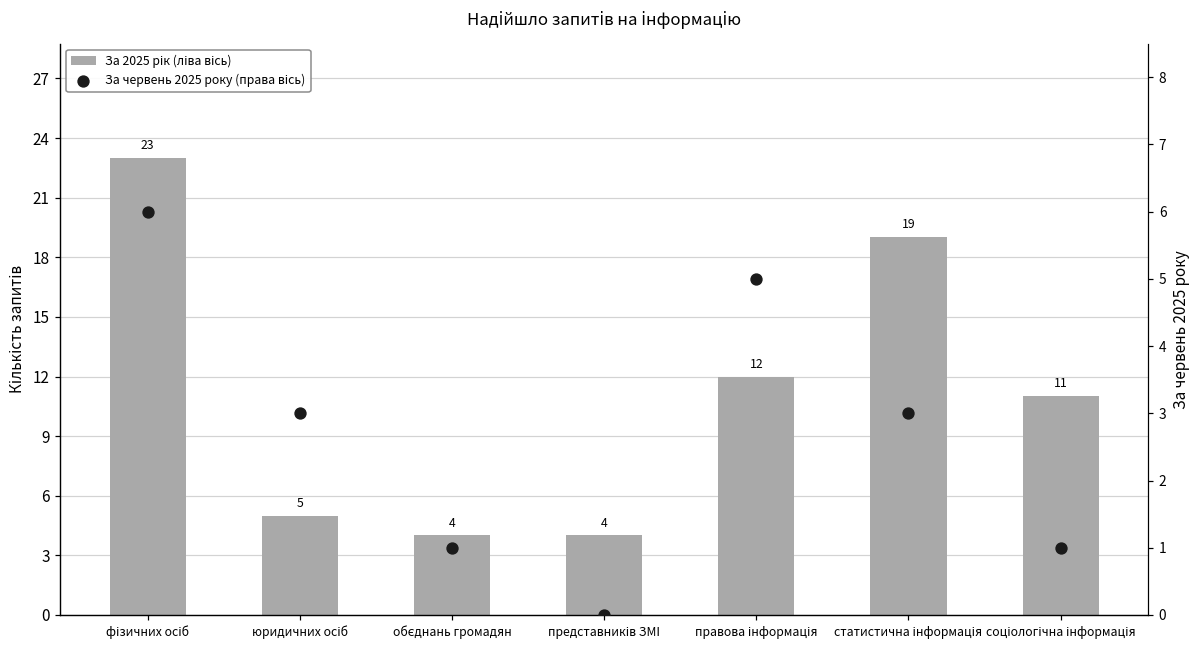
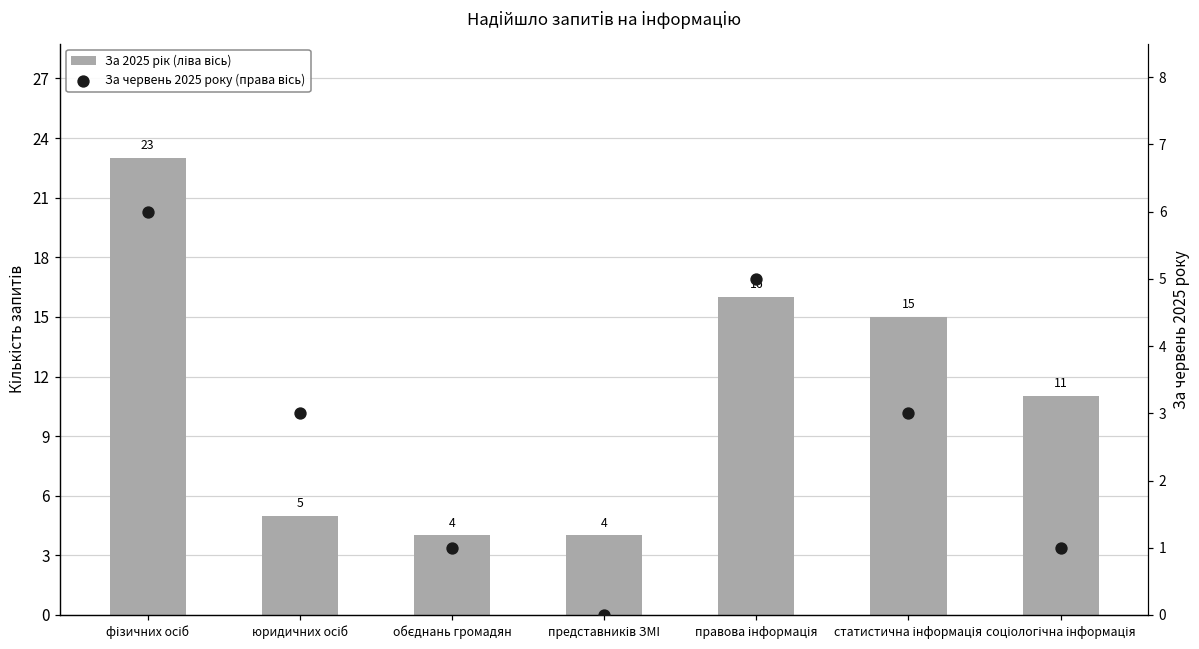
За 2025 рік (ліва вісь), правова інформація: 12 -> 16
За 2025 рік (ліва вісь), статистична інформація: 19 -> 15
